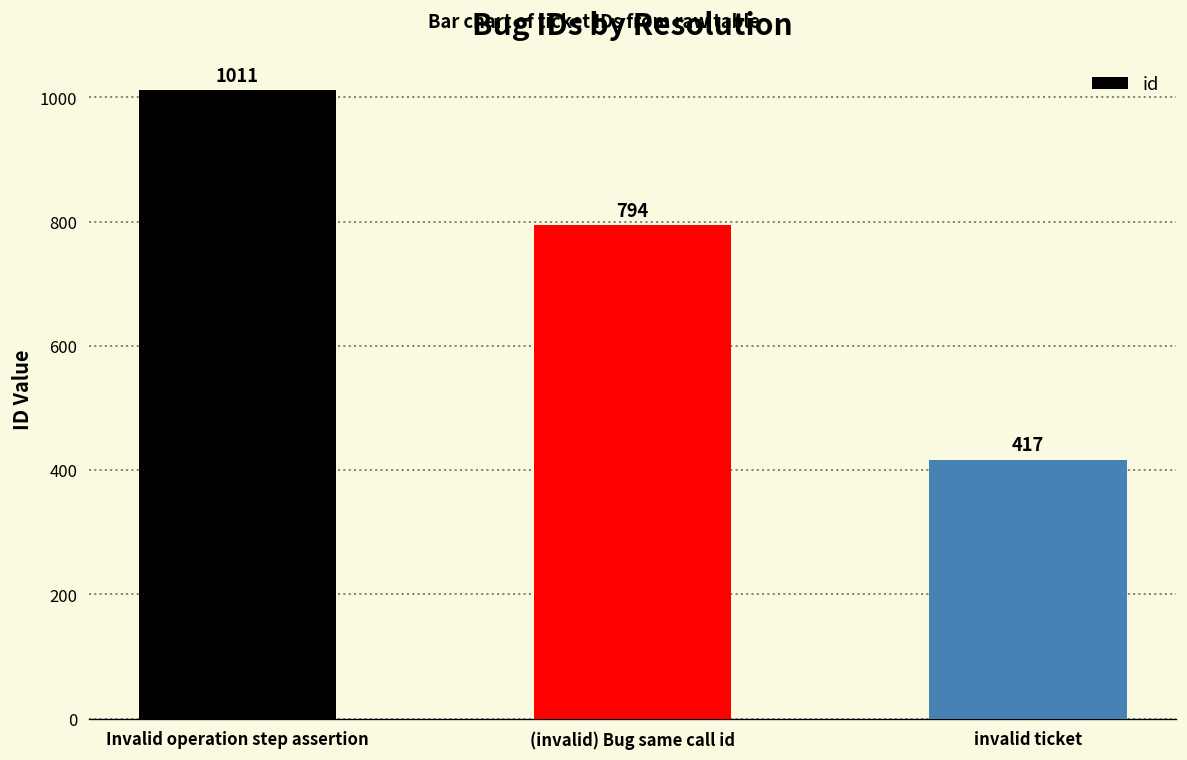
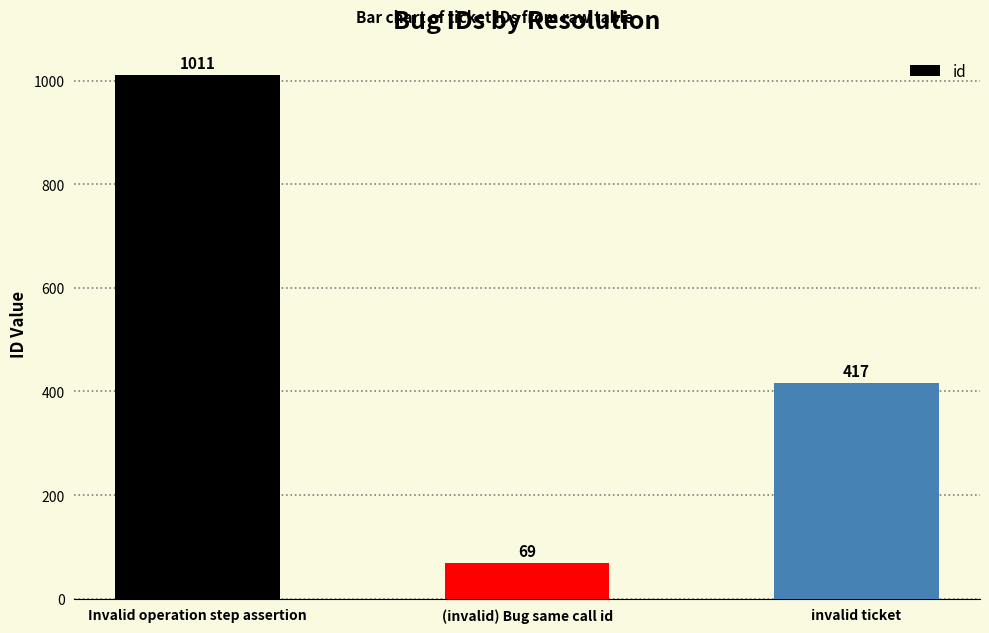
(invalid) Bug same call id: 794 -> 69
